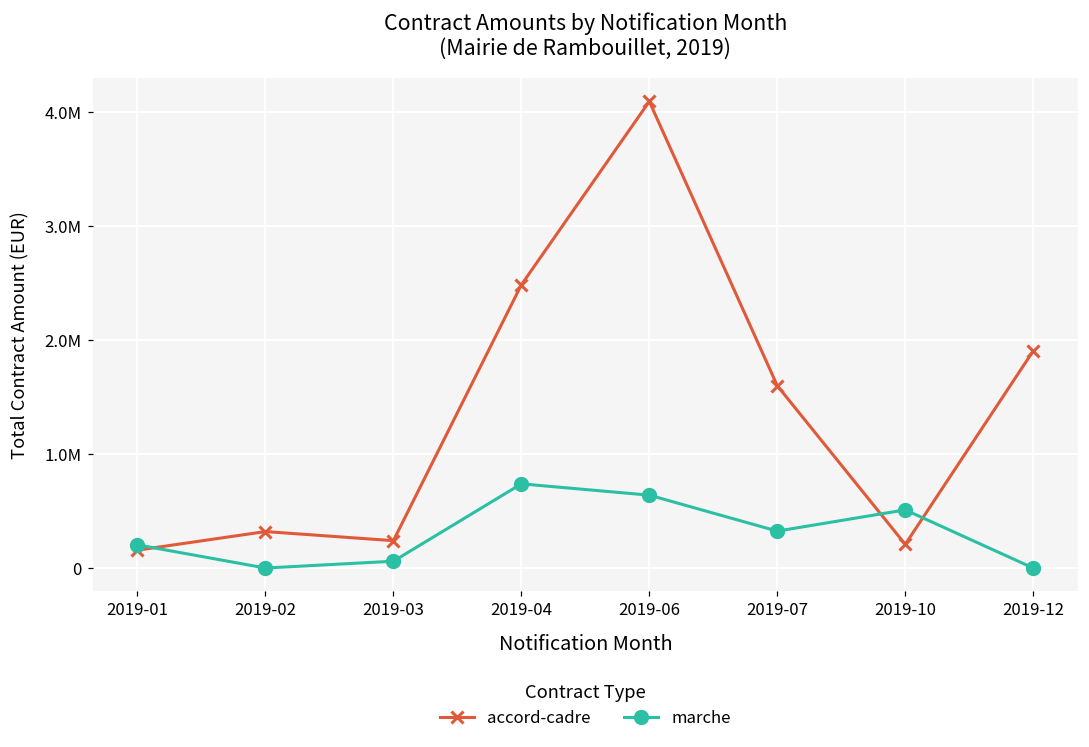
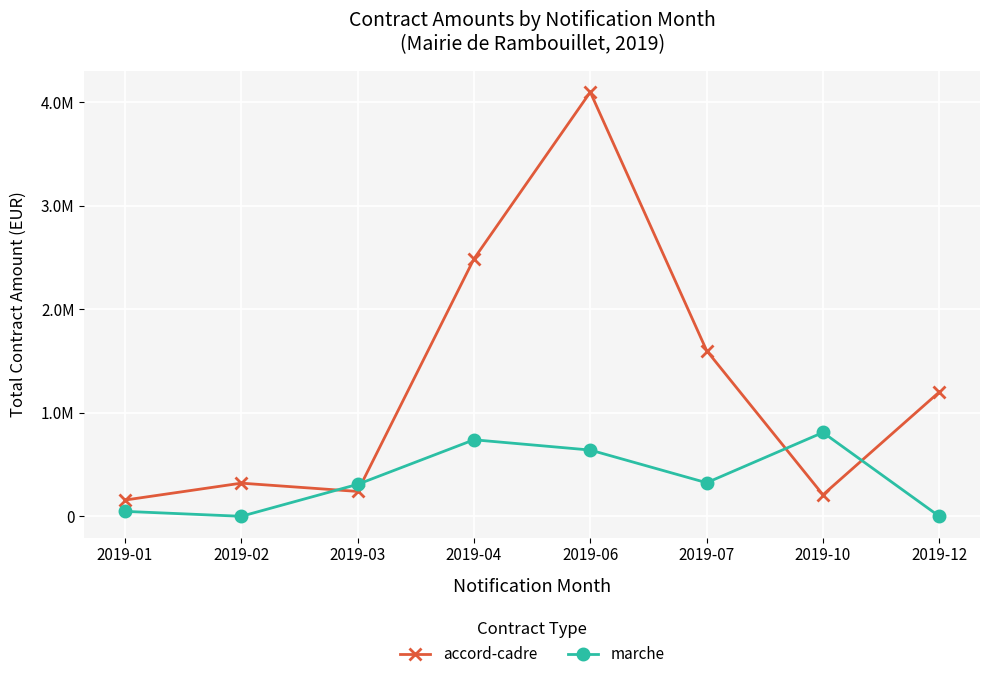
marche, 2019-01: 200000 -> 50000
marche, 2019-03: 60000 -> 310000
marche, 2019-10: 510000 -> 810000
accord-cadre, 2019-12: 1910000 -> 1200000
